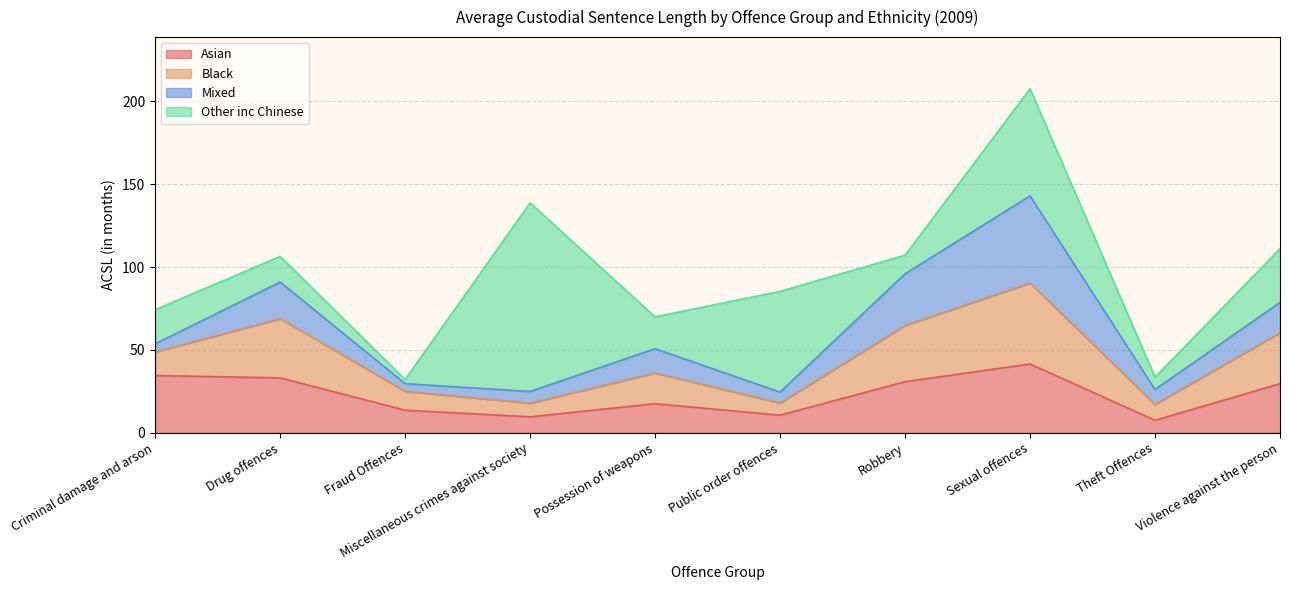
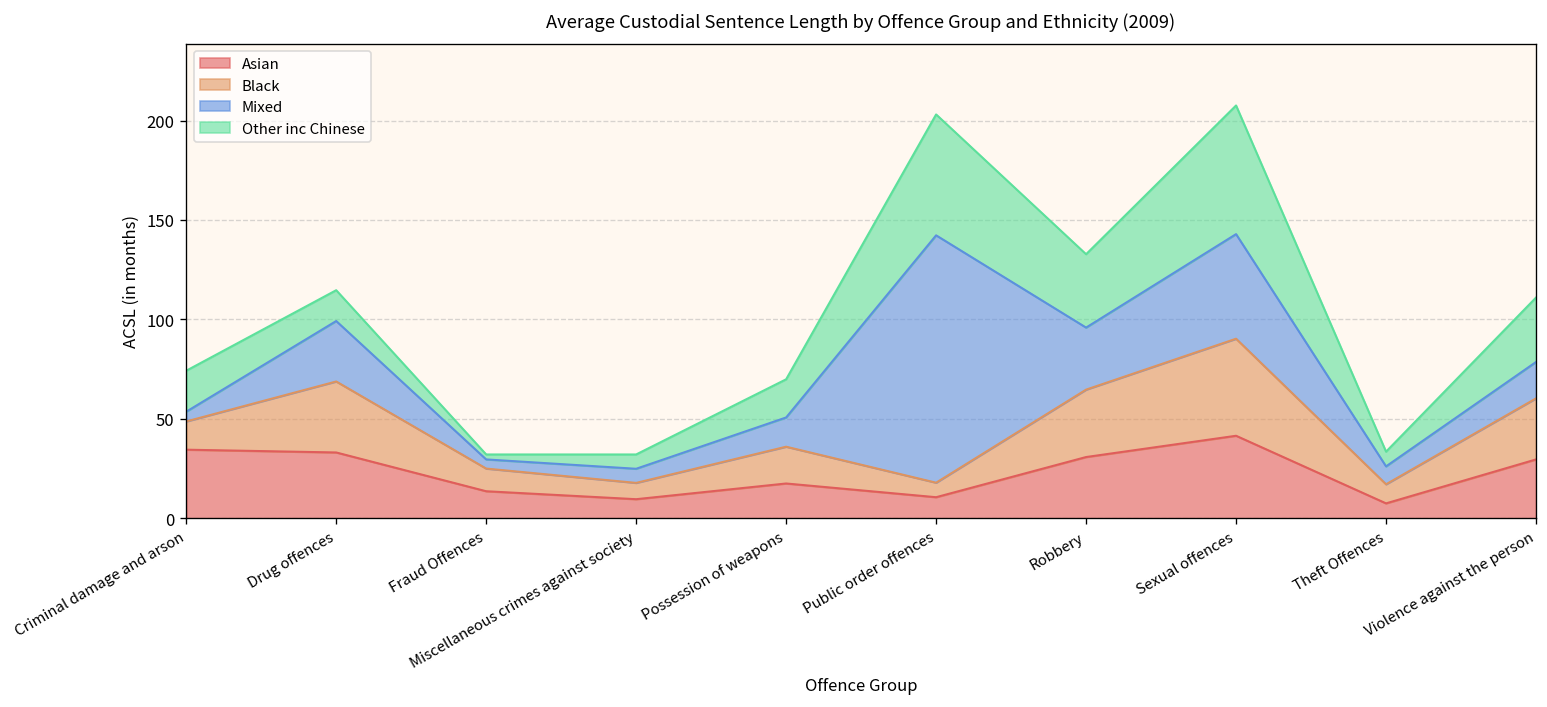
Mixed, Drug offences: 22 -> 30
Other inc Chinese, Miscellaneous crimes against society: 114 -> 7
Mixed, Public order offences: 7 -> 124
Other inc Chinese, Robbery: 11 -> 37
